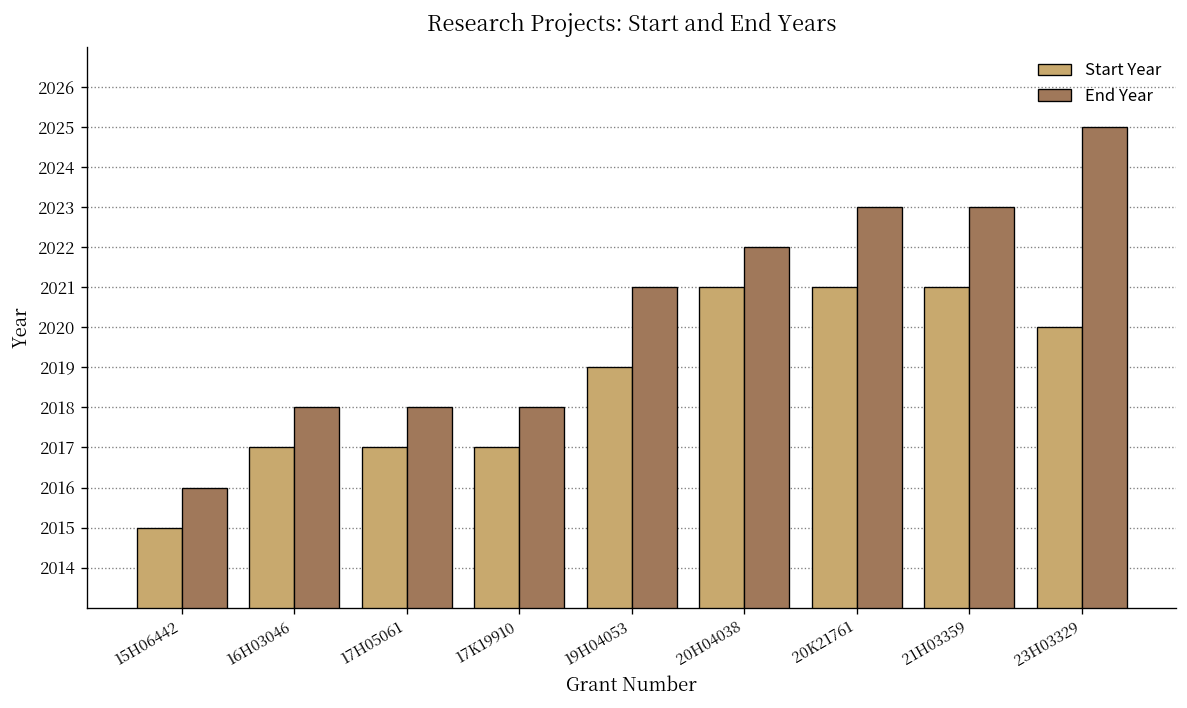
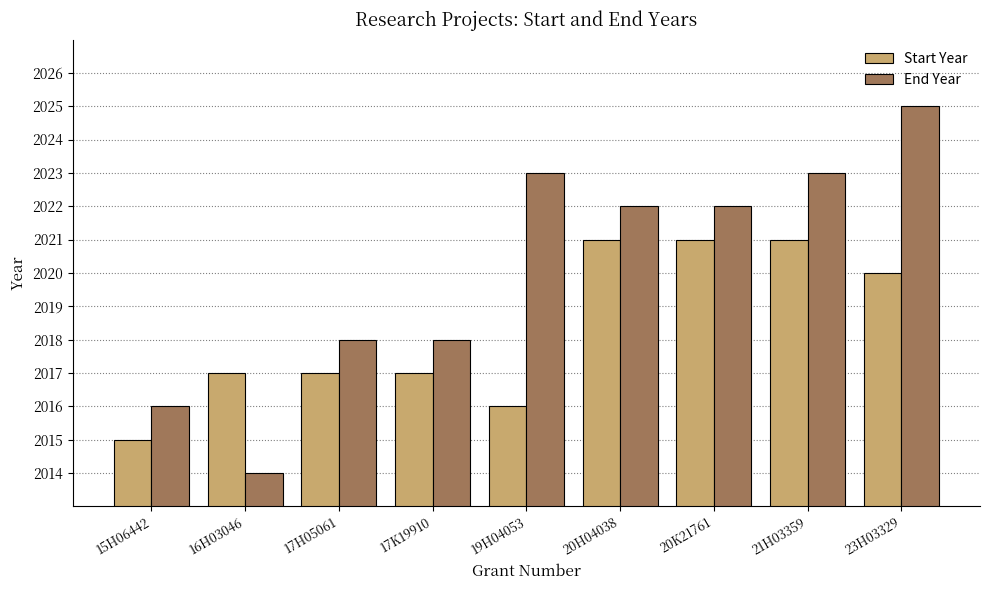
End Year, 16H03046: 2018 -> 2014
Start Year, 19H04053: 2019 -> 2016
End Year, 19H04053: 2021 -> 2023
End Year, 20K21761: 2023 -> 2022
